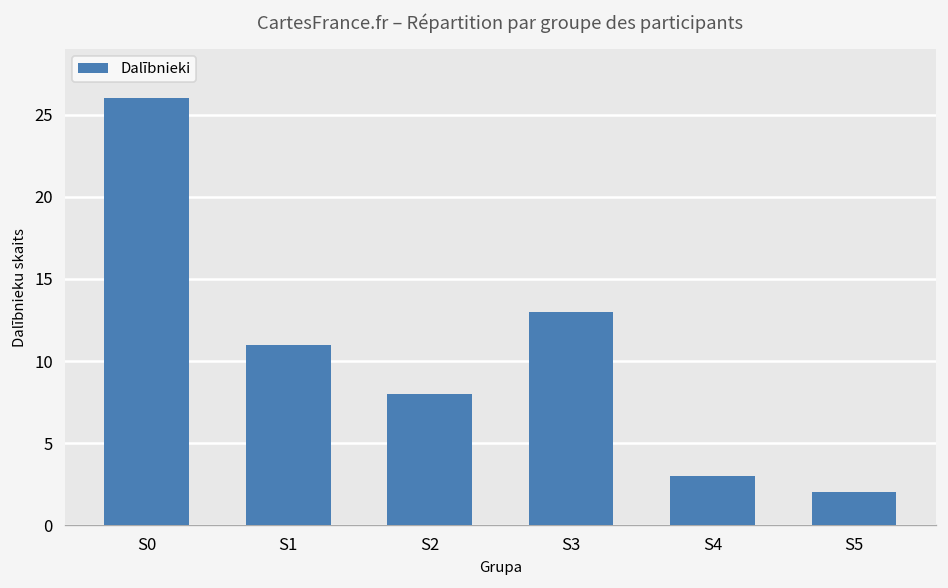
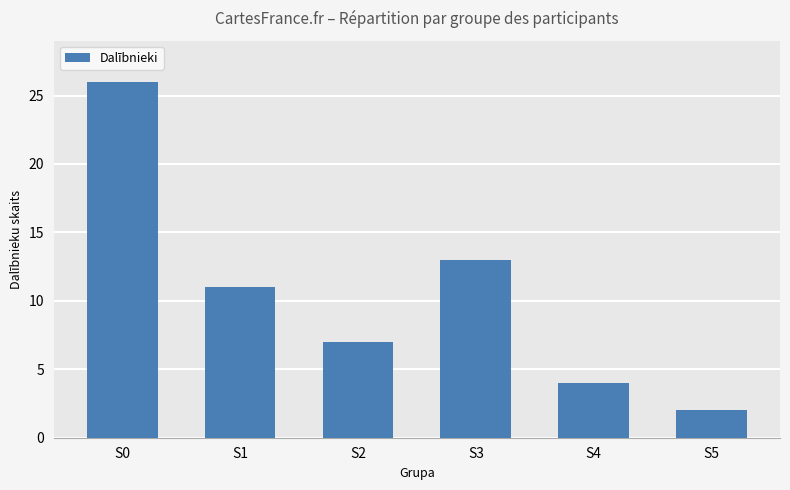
S2: 8 -> 7
S4: 3 -> 4
